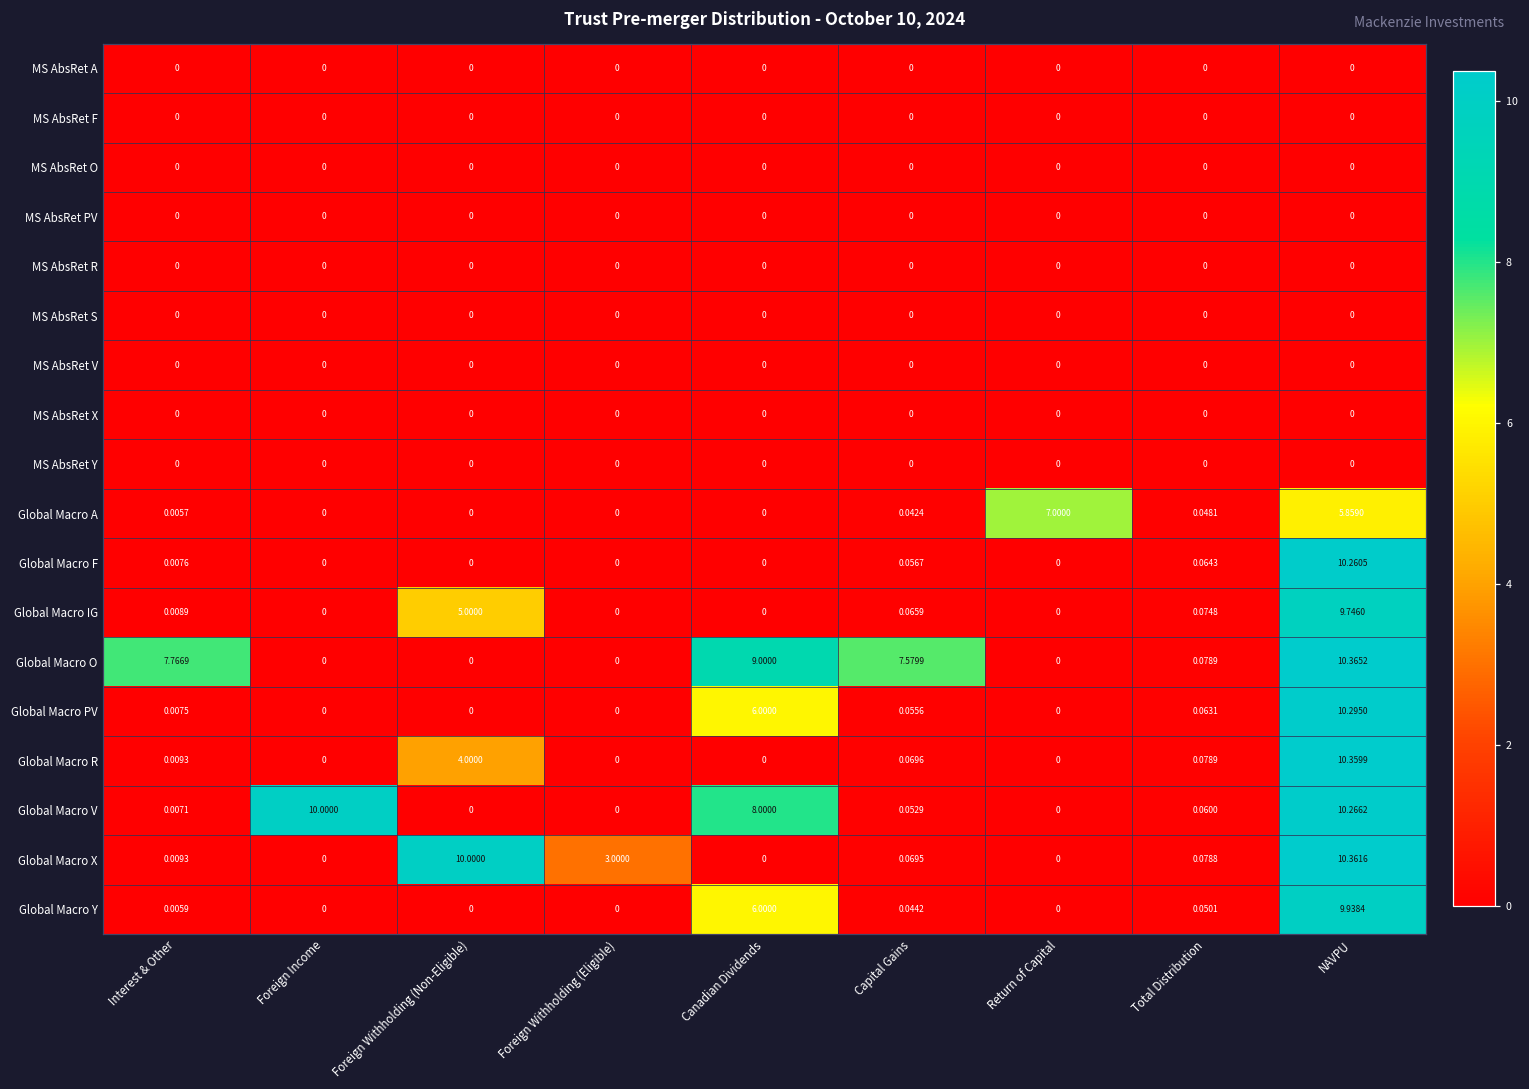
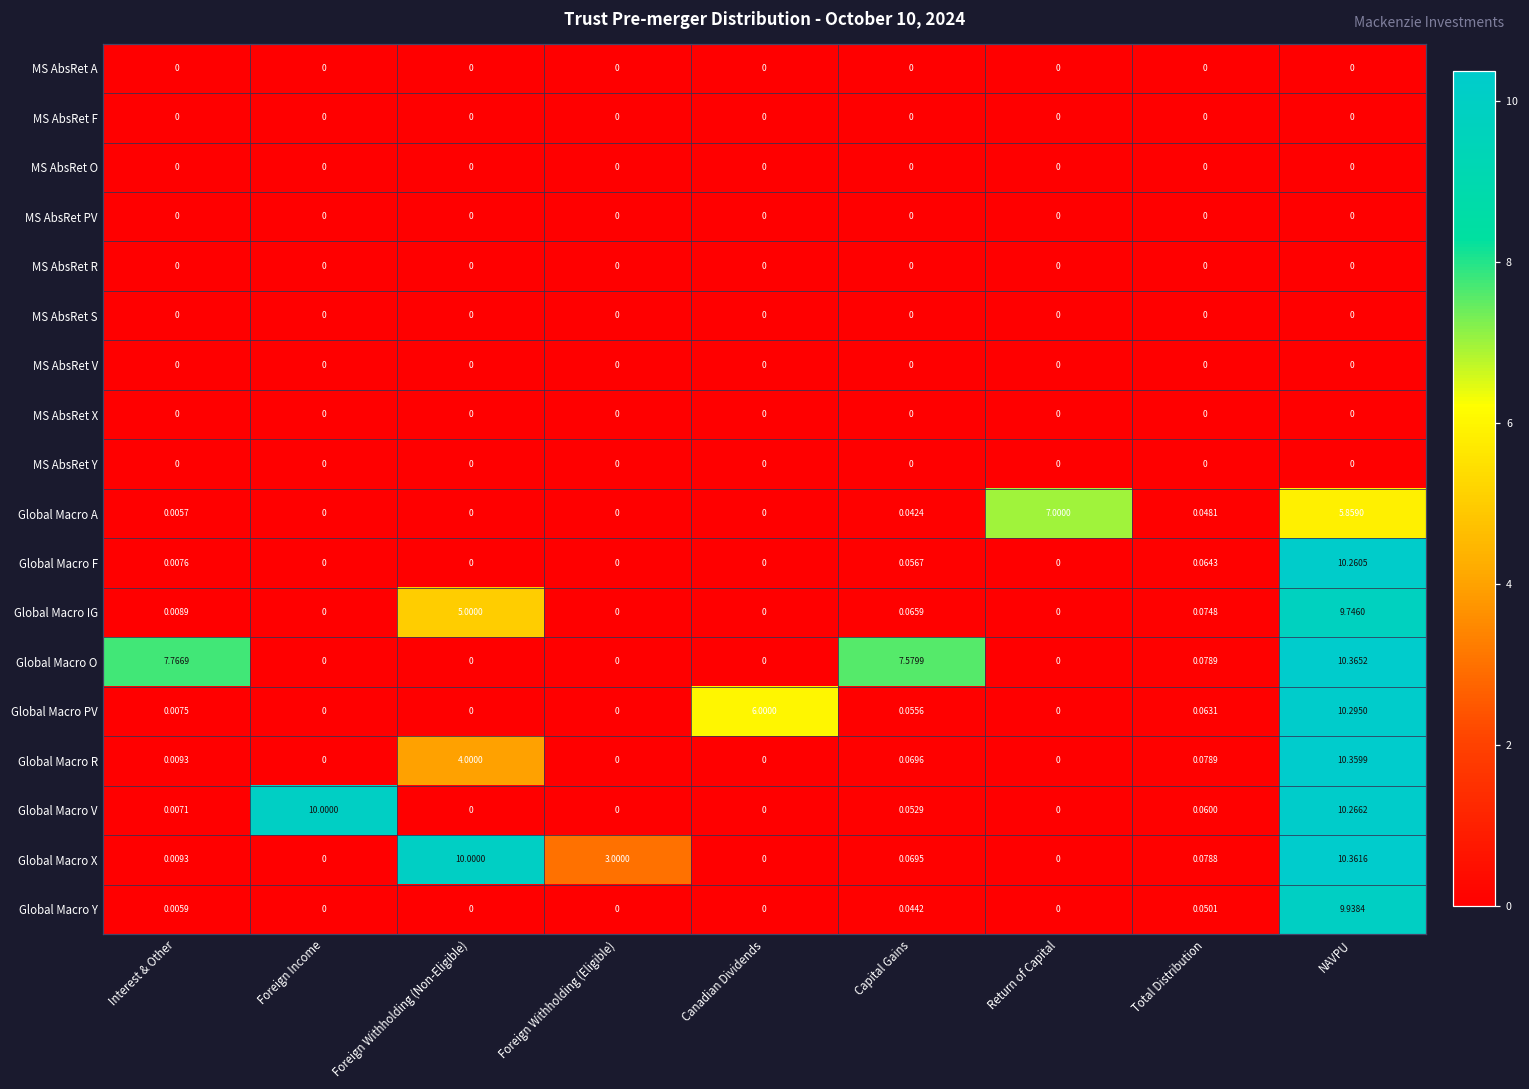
Global Macro O, Canadian Dividends: 9.0000 -> 0
Global Macro V, Canadian Dividends: 8.0000 -> 0
Global Macro Y, Canadian Dividends: 6.0000 -> 0
